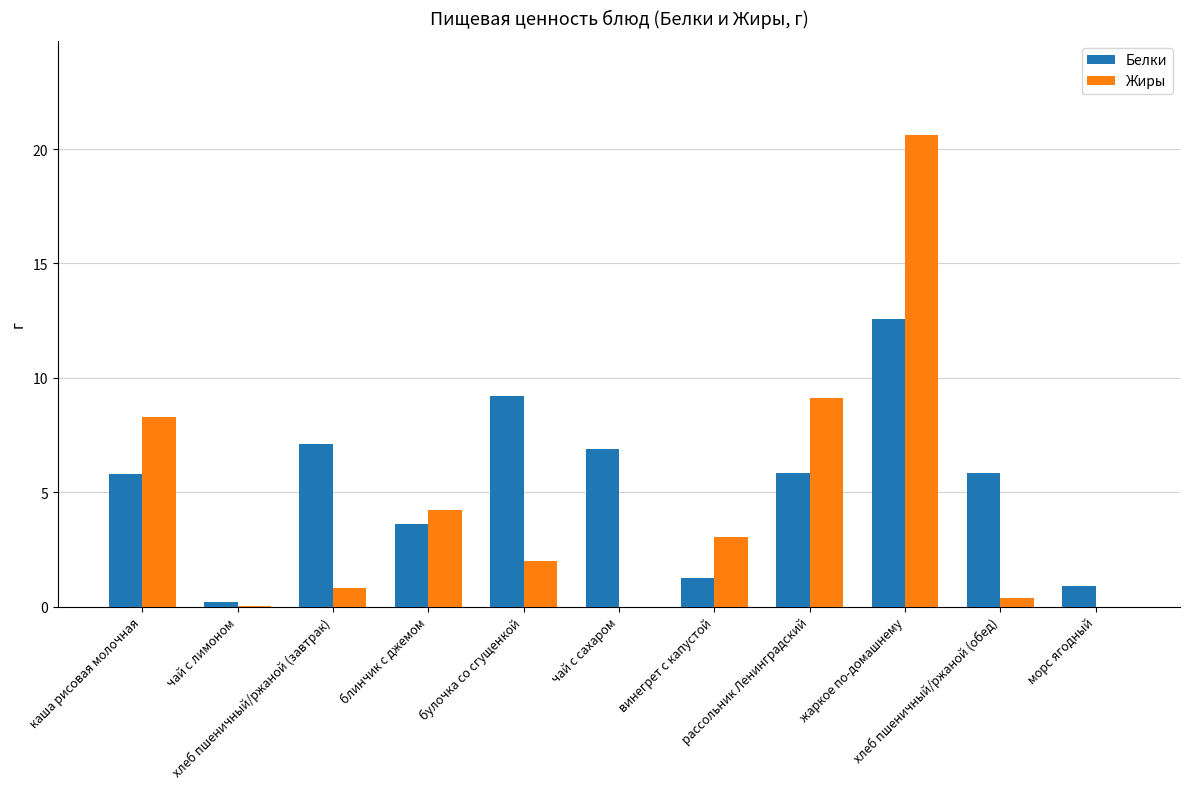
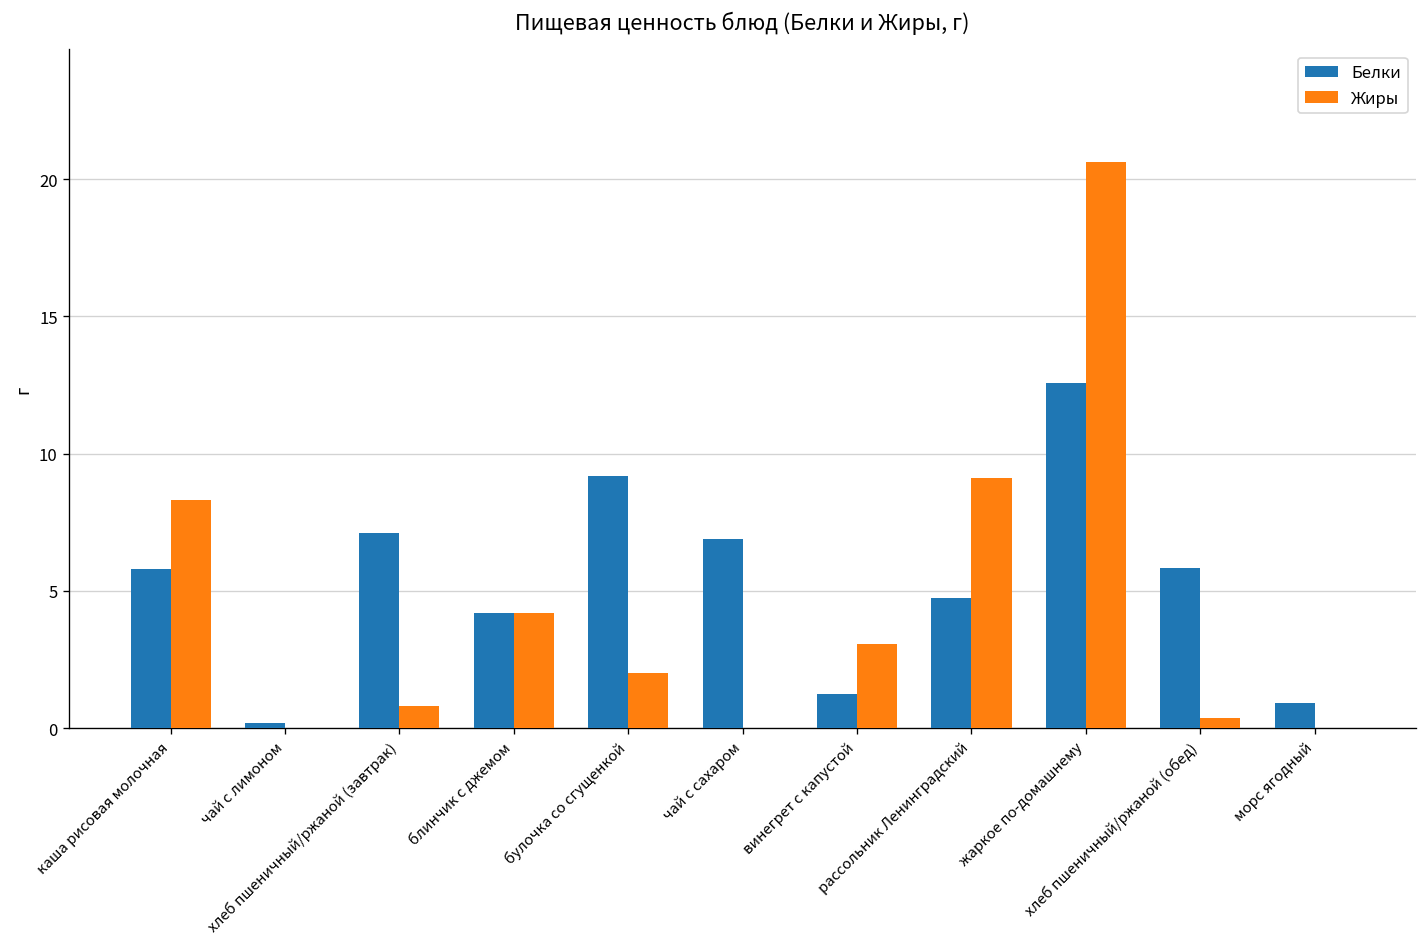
Белки, блинчик с джемом: 3.6 -> 4.2
Белки, рассольник Ленинградский: 5.8 -> 4.7
